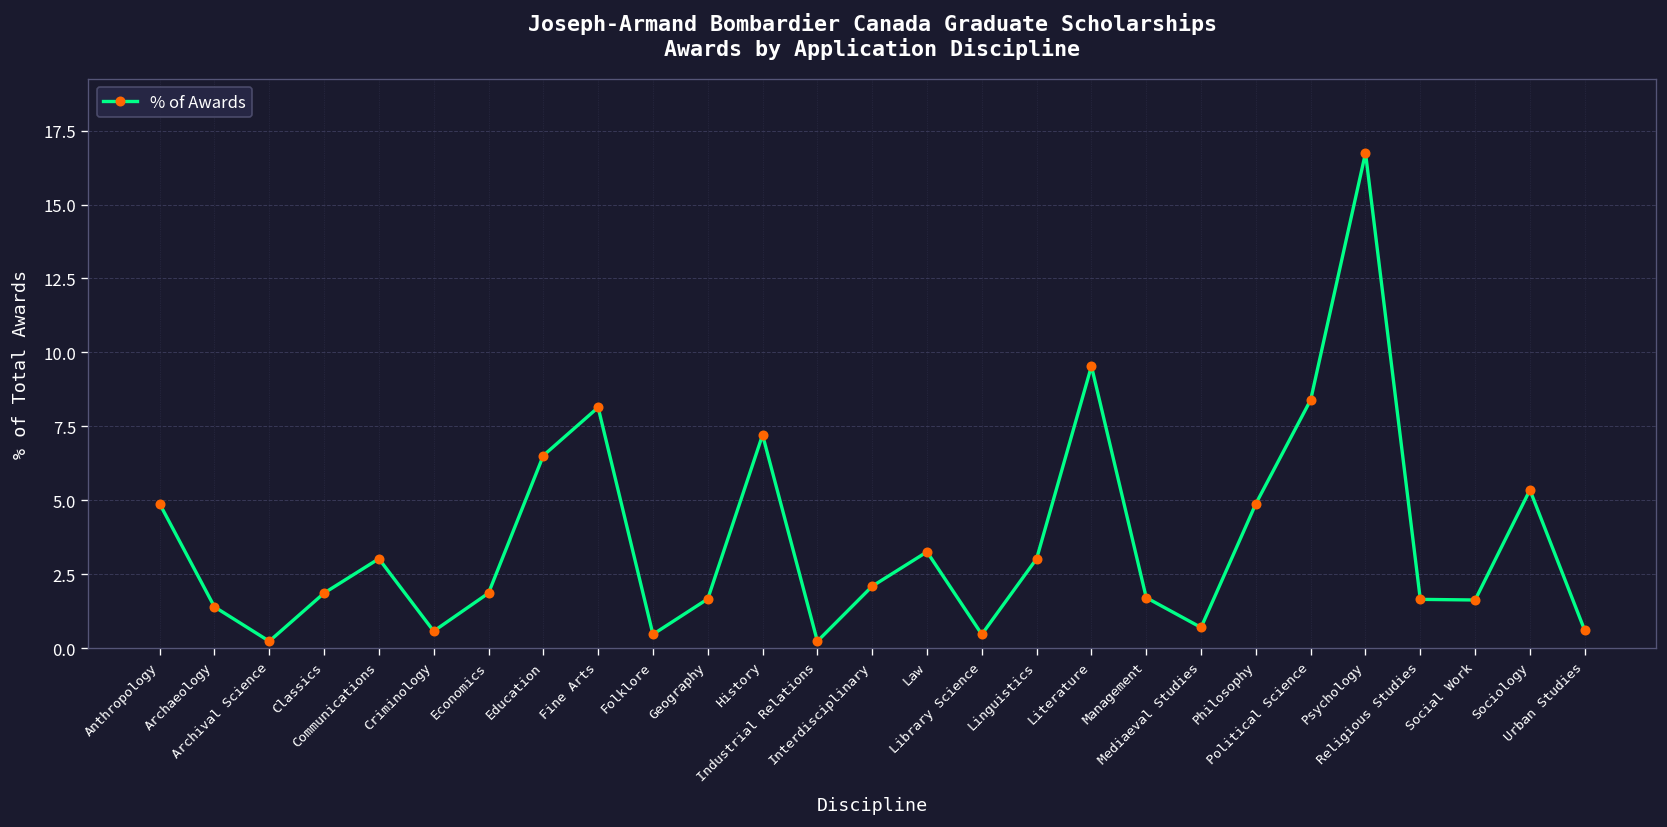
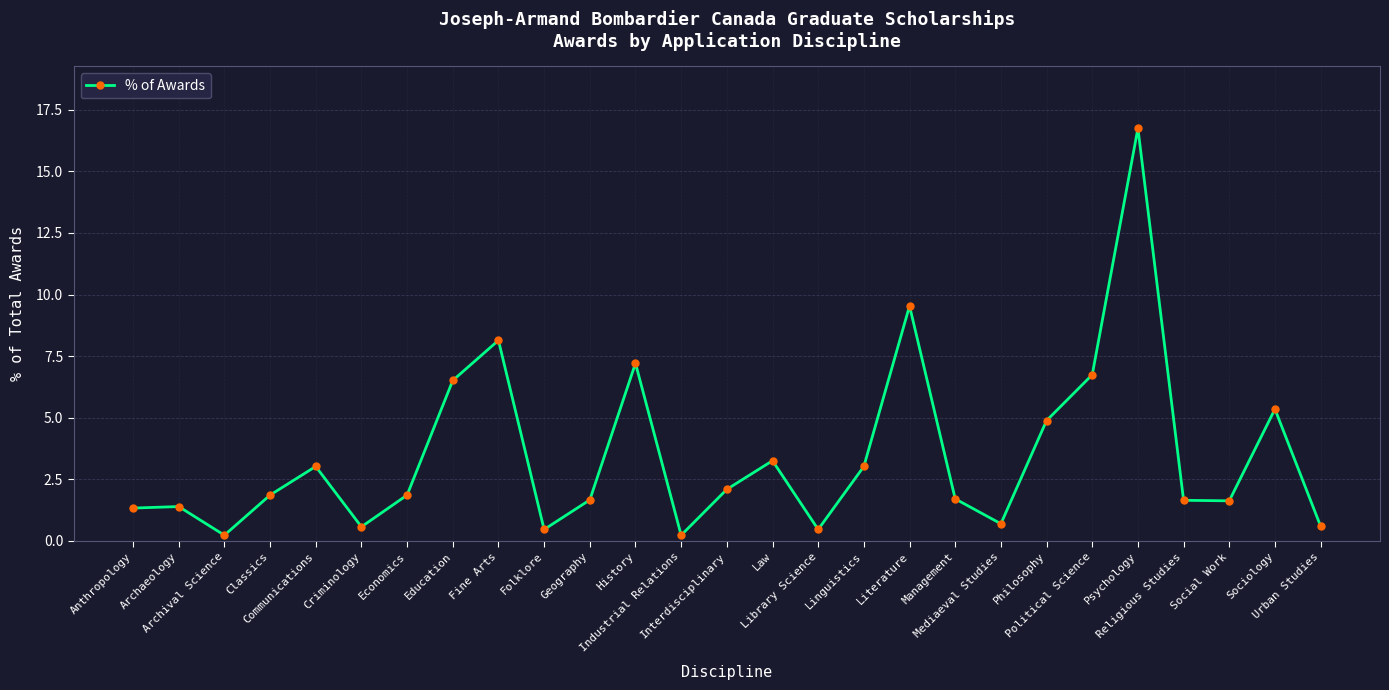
Anthropology: 4.9 -> 1.3
Political Science: 8.4 -> 6.7
